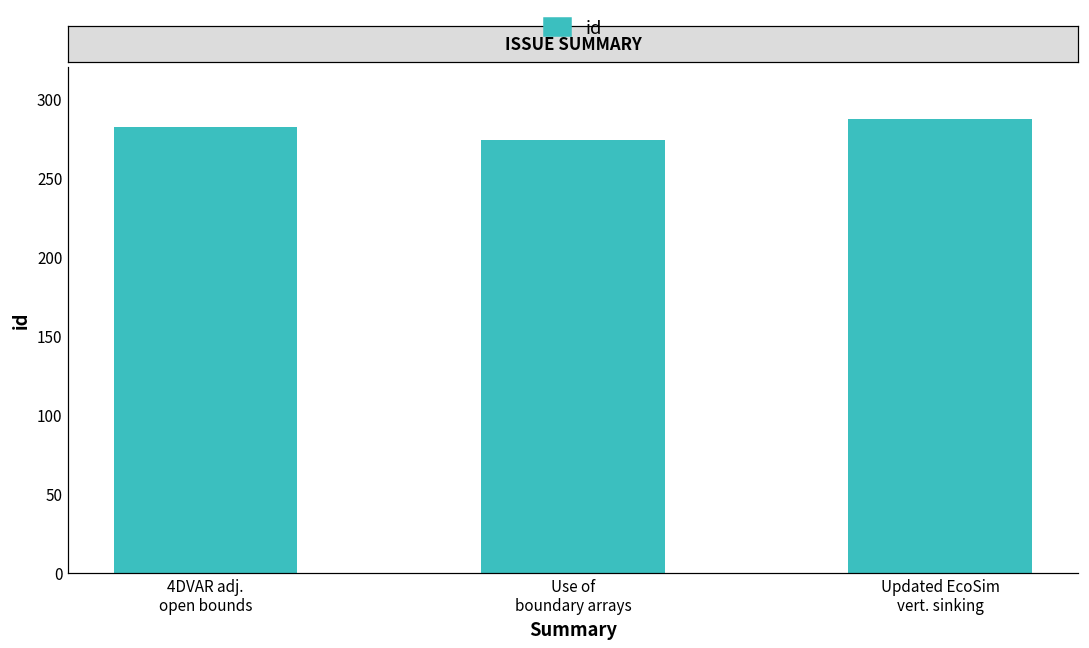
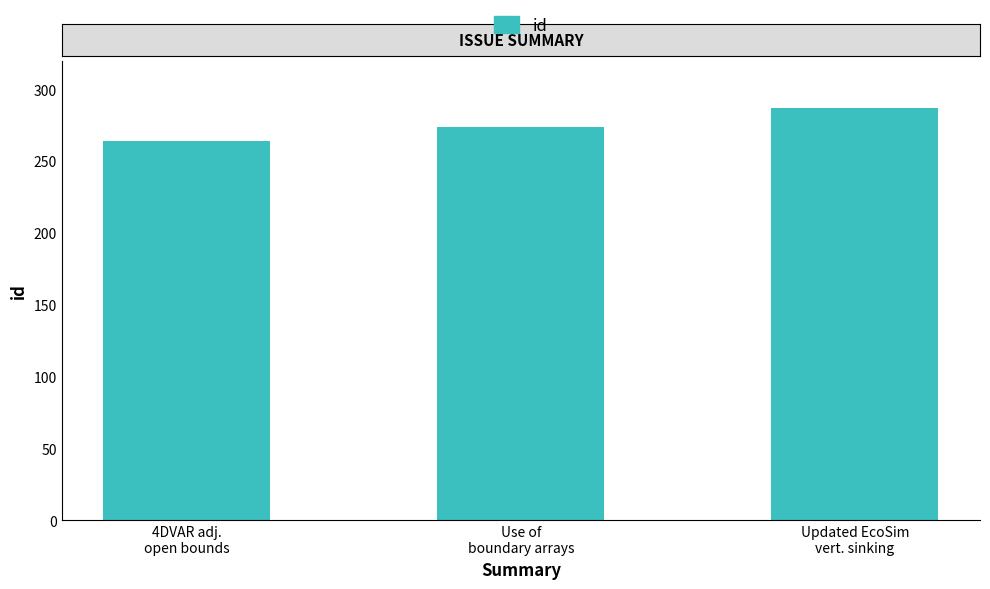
4DVAR adj. open bounds: 282 -> 264
